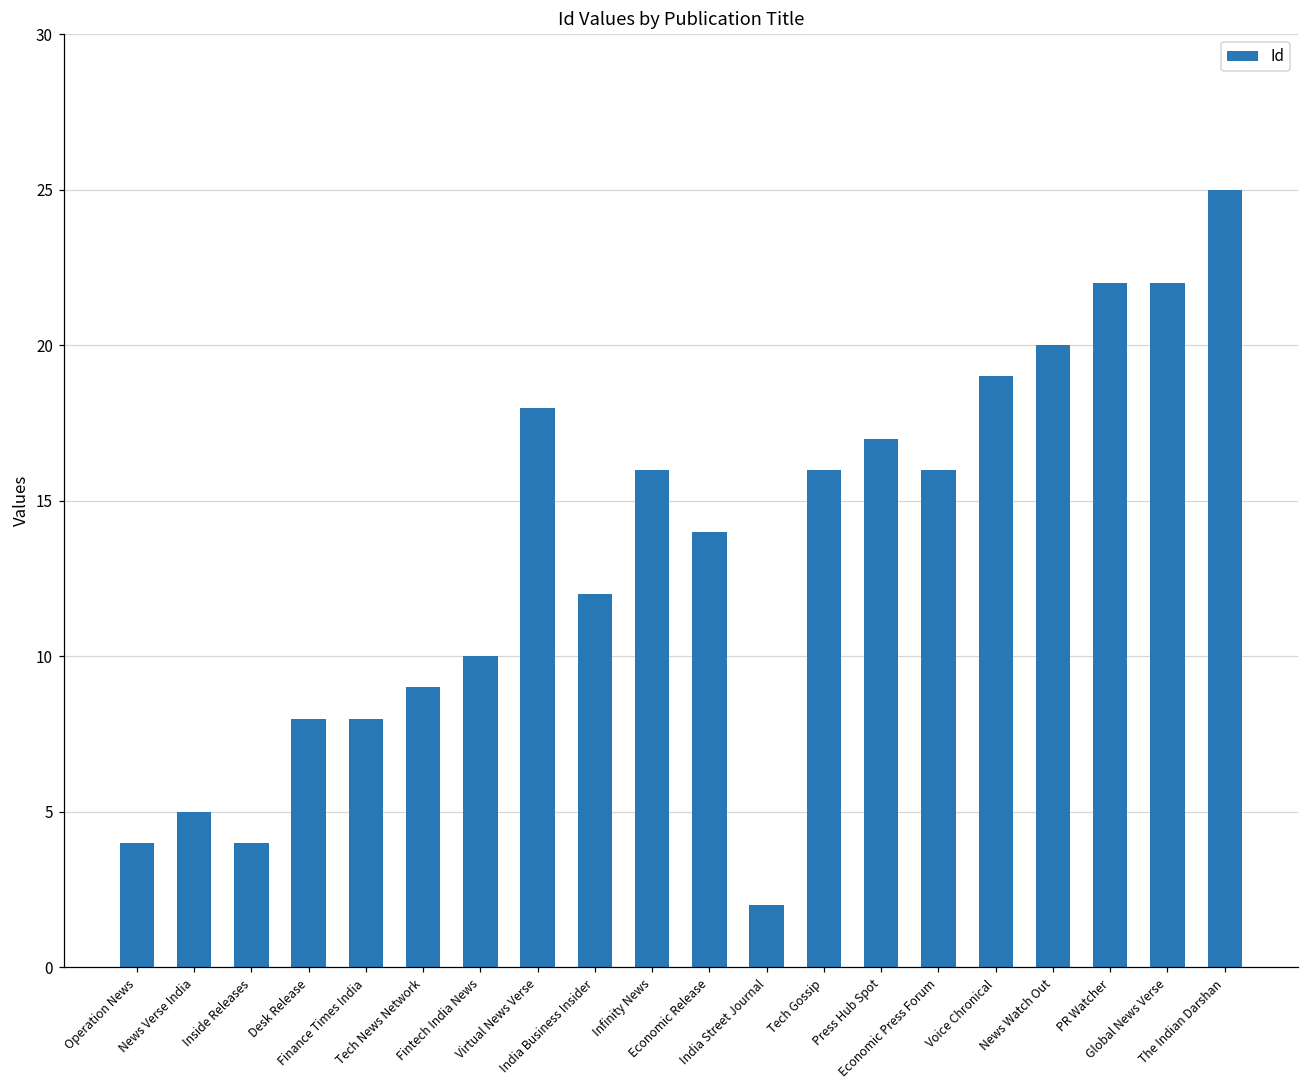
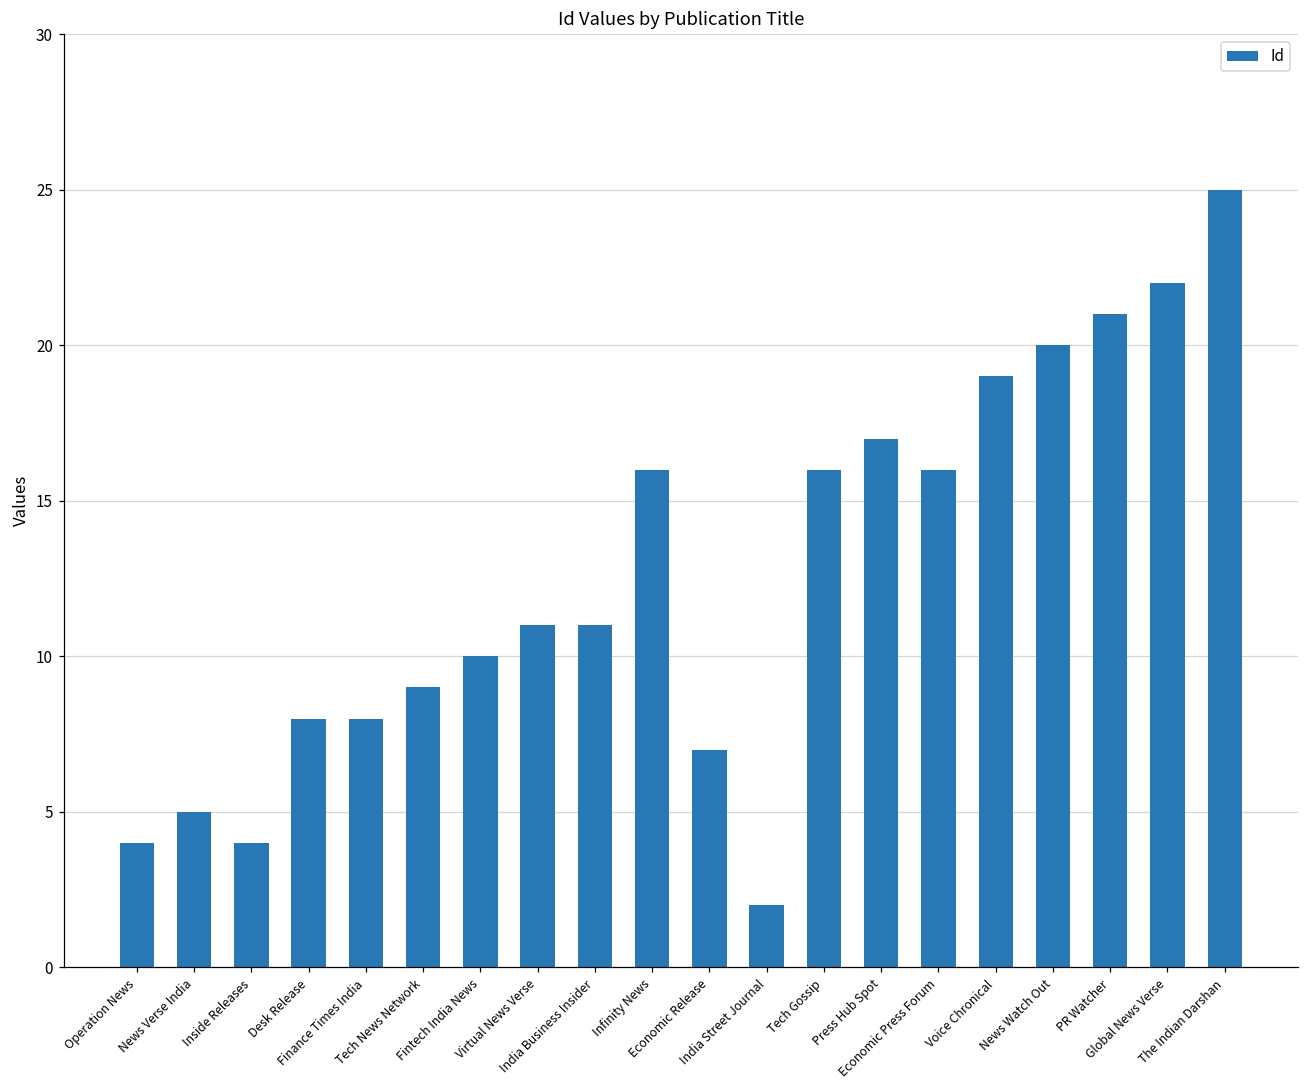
Virtual News Verse: 18 -> 11
India Business Insider: 12 -> 11
Economic Release: 14 -> 7
PR Watcher: 22 -> 21
